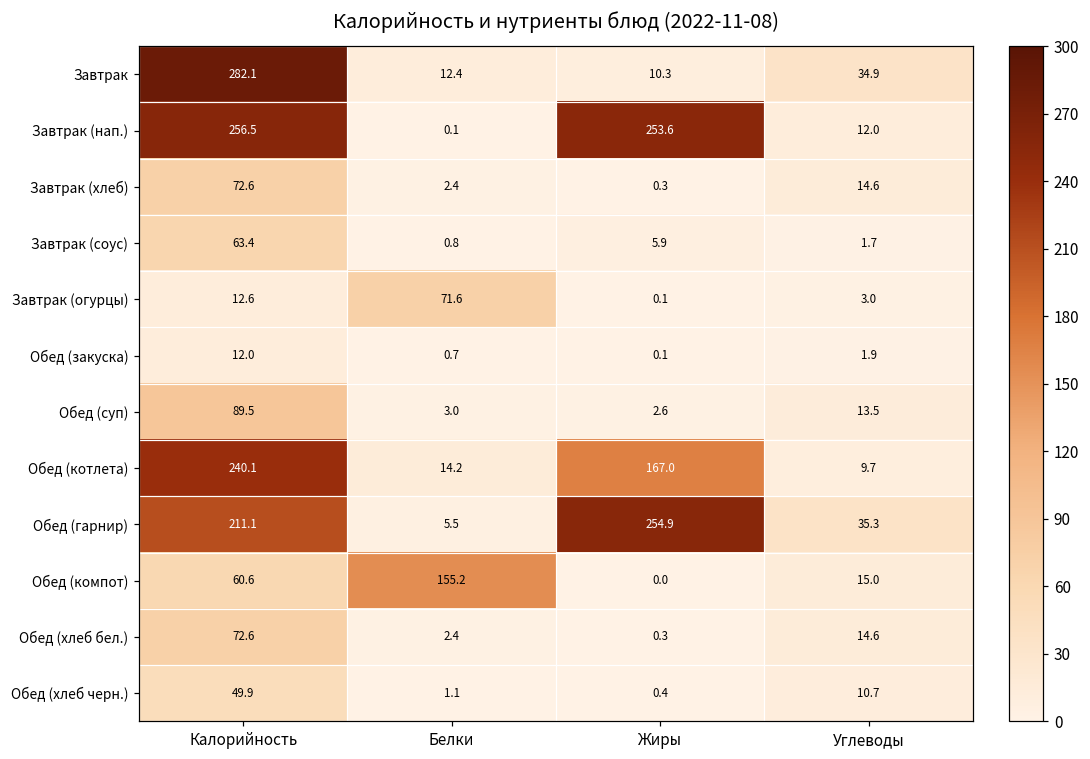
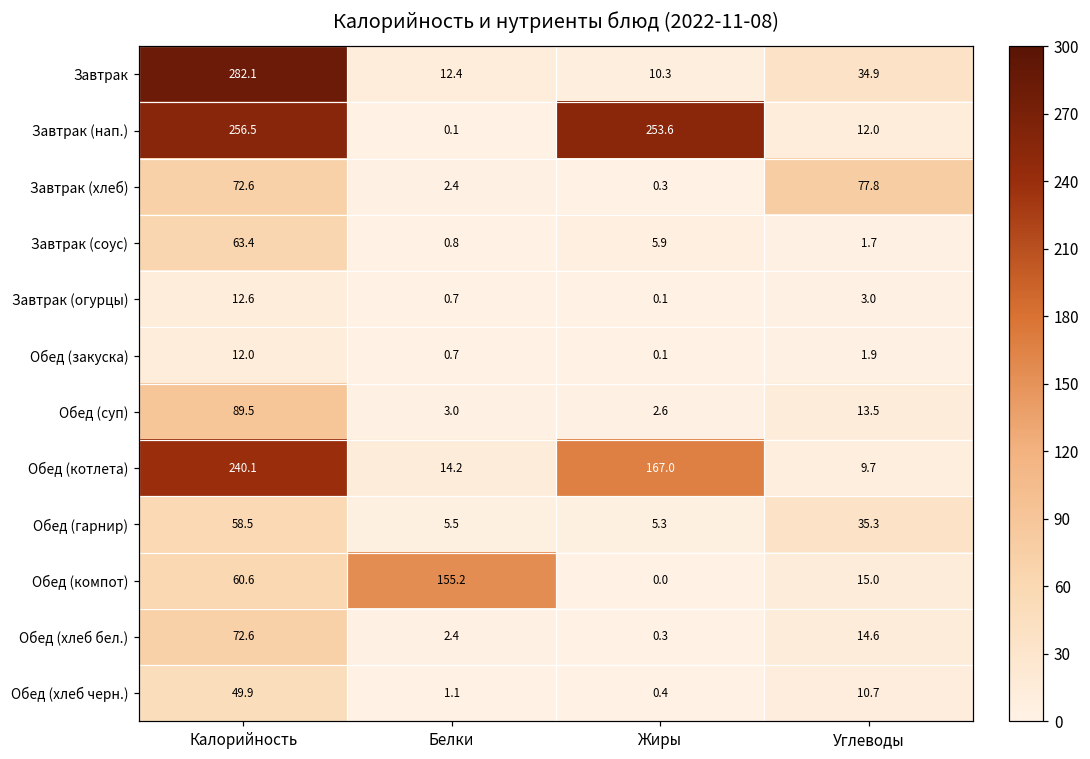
Завтрак (хлеб), Углеводы: 14.6 -> 77.8
Завтрак (огурцы), Белки: 71.6 -> 0.7
Обед (гарнир), Калорийность: 211.1 -> 58.5
Обед (гарнир), Жиры: 254.9 -> 5.3
